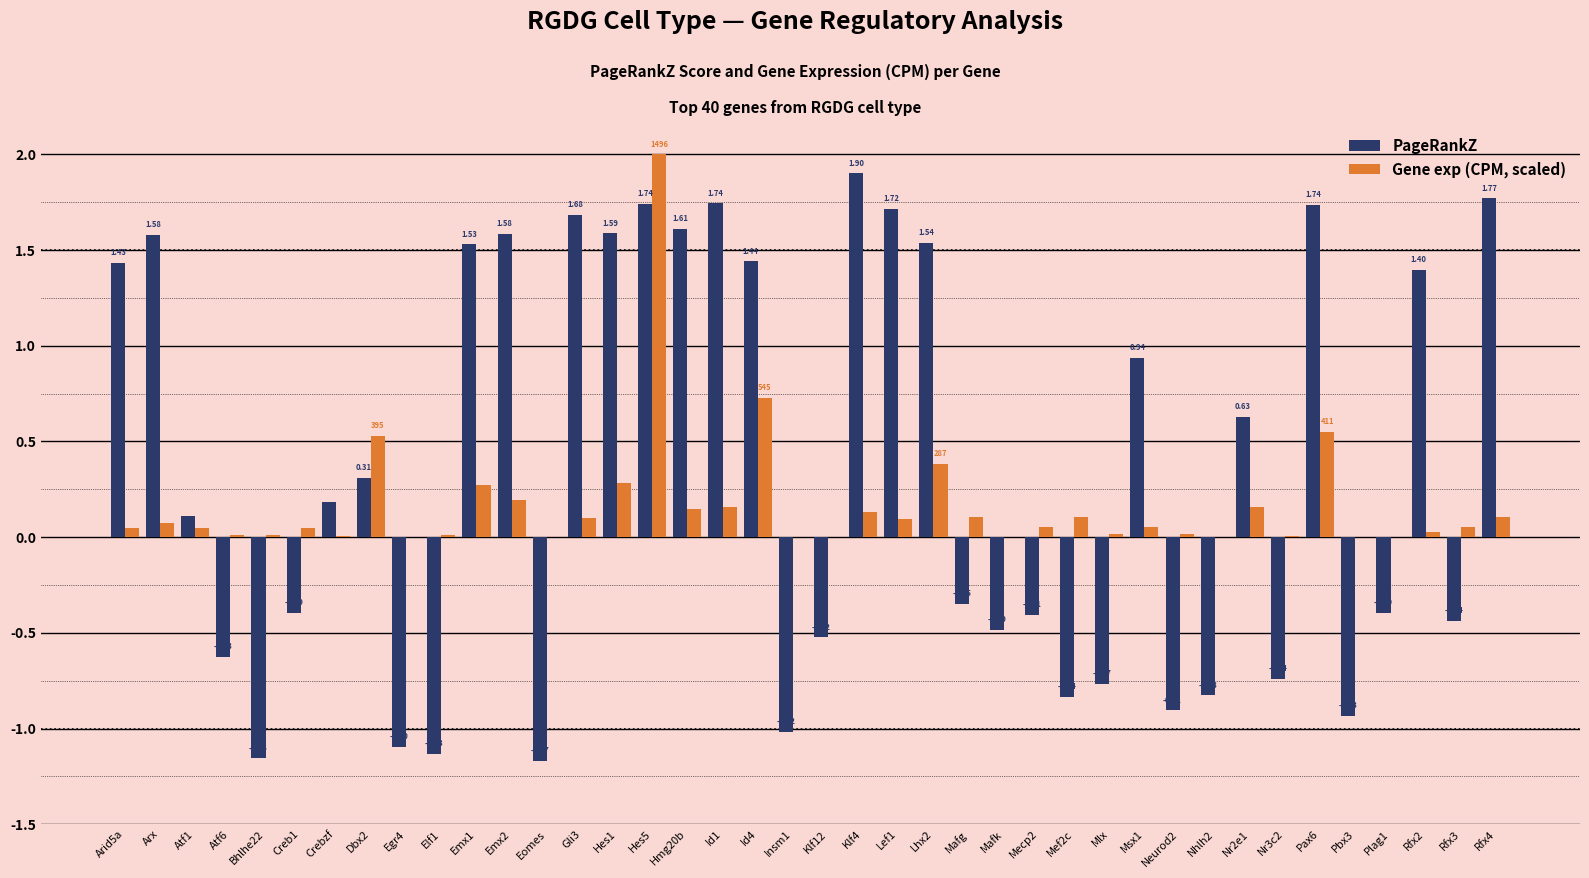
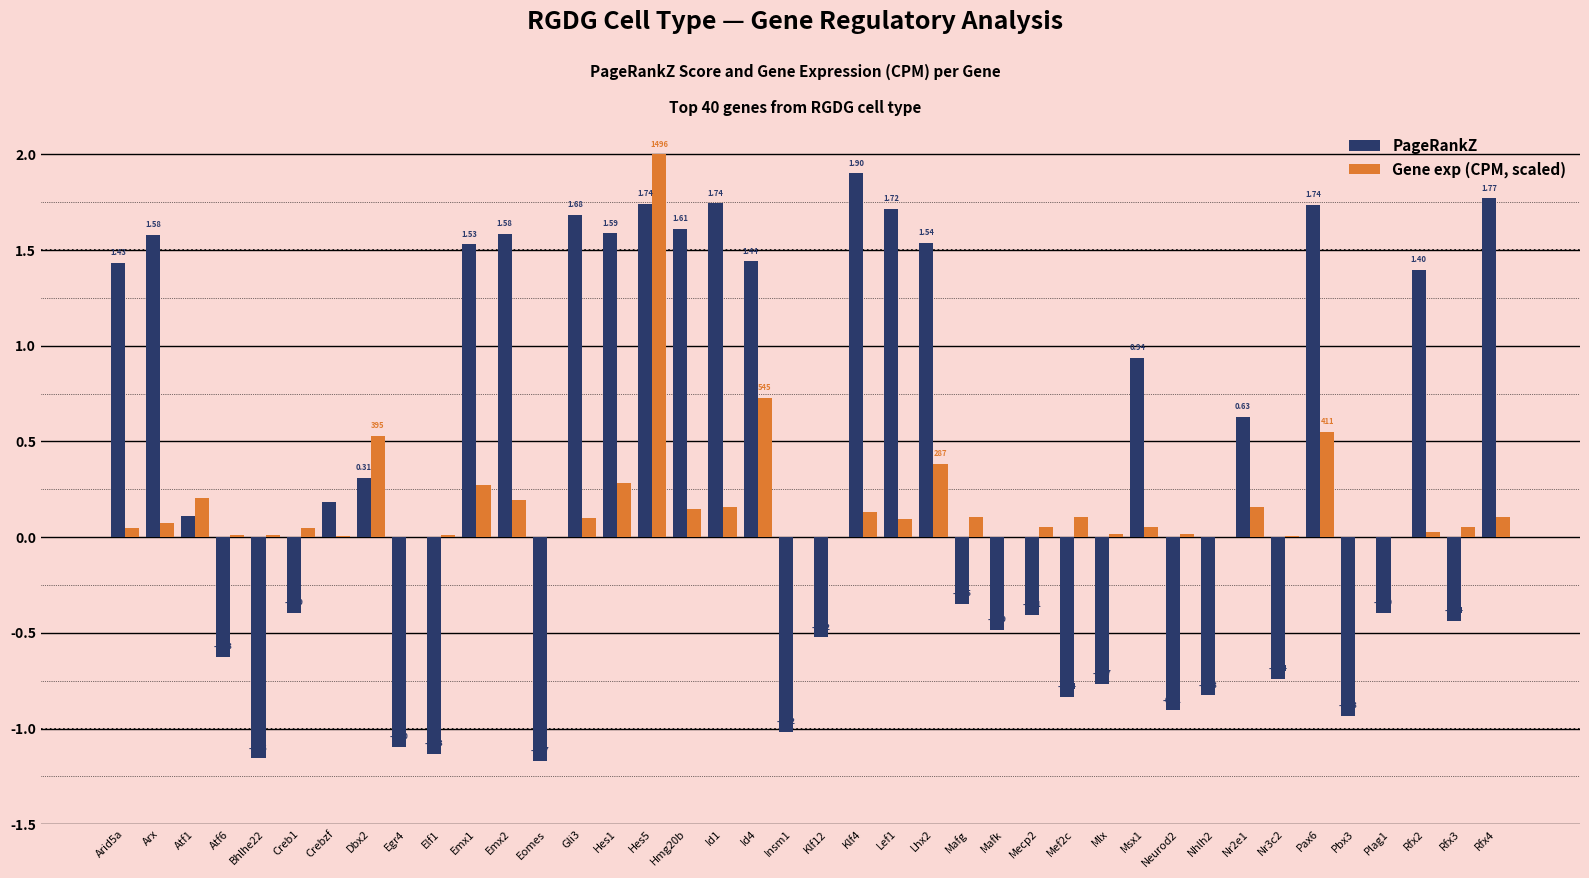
Gene exp (CPM, scaled), Atf1: 0.05 -> 0.21
